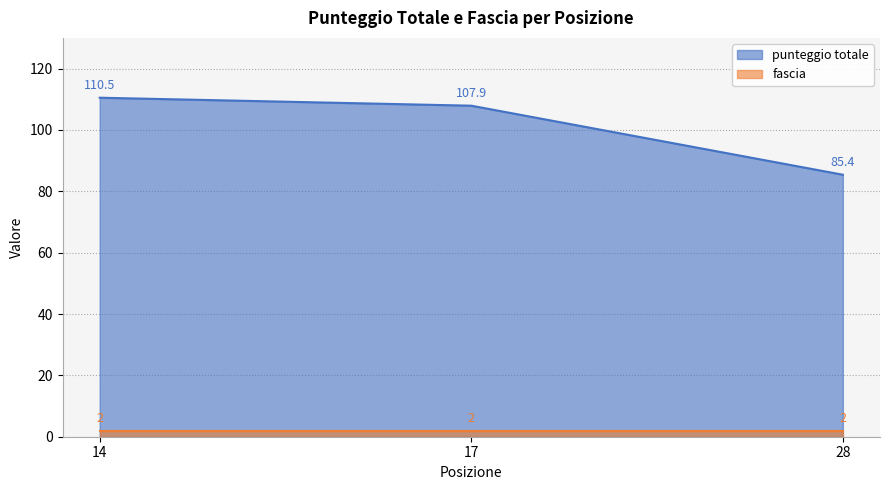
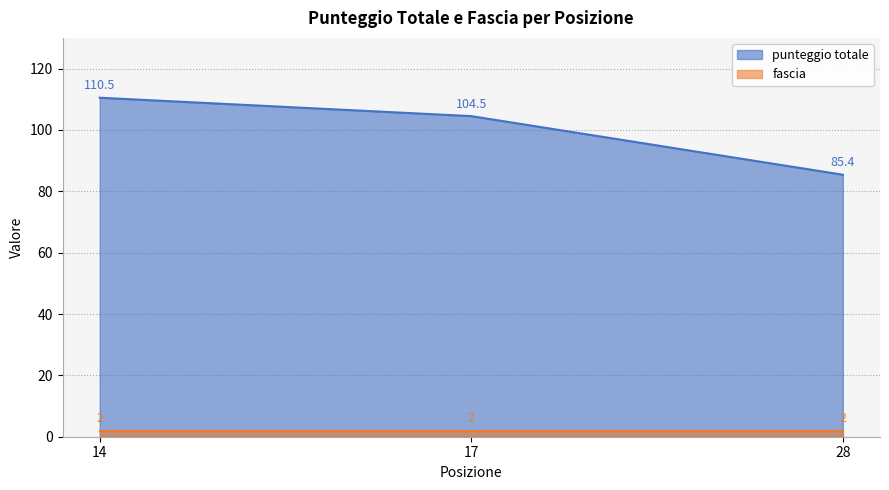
punteggio totale, 17: 107.9 -> 104.5
